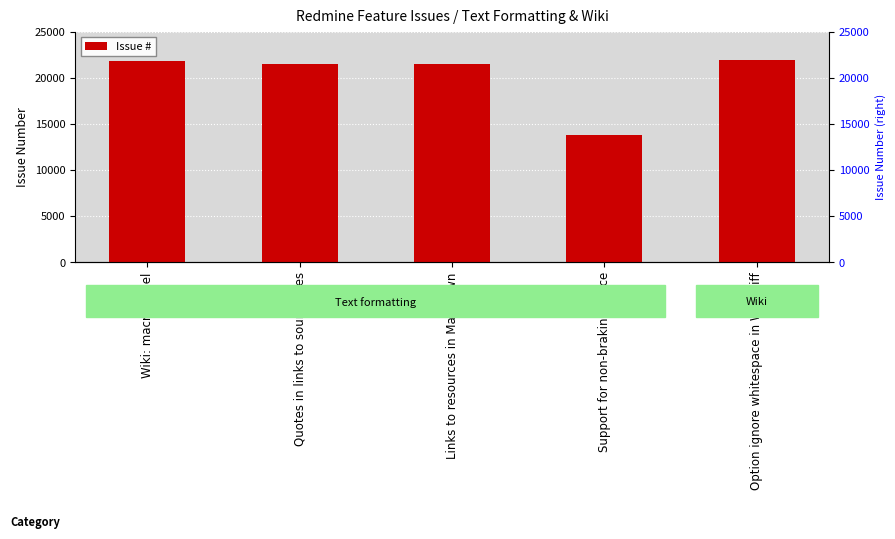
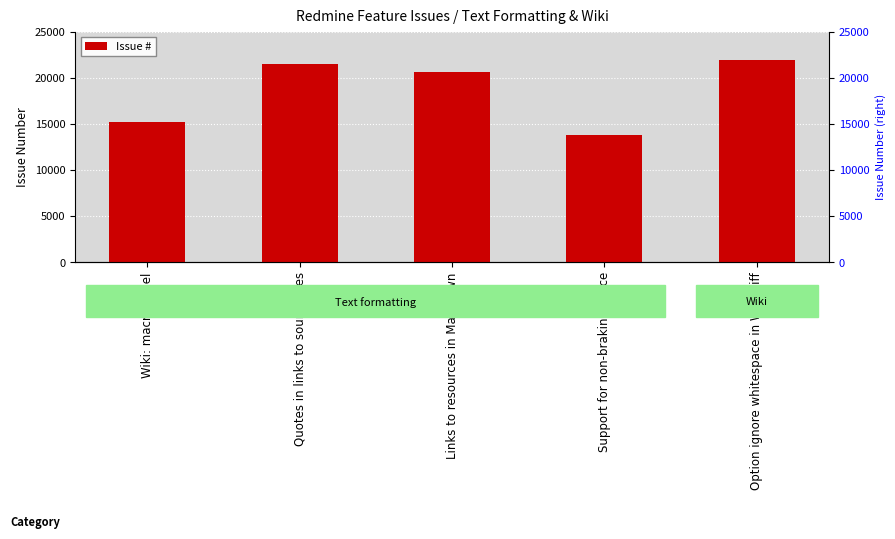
Wiki: macro Panel: 22000 -> 15000
Links to resources in Markdown: 21400 -> 20600
